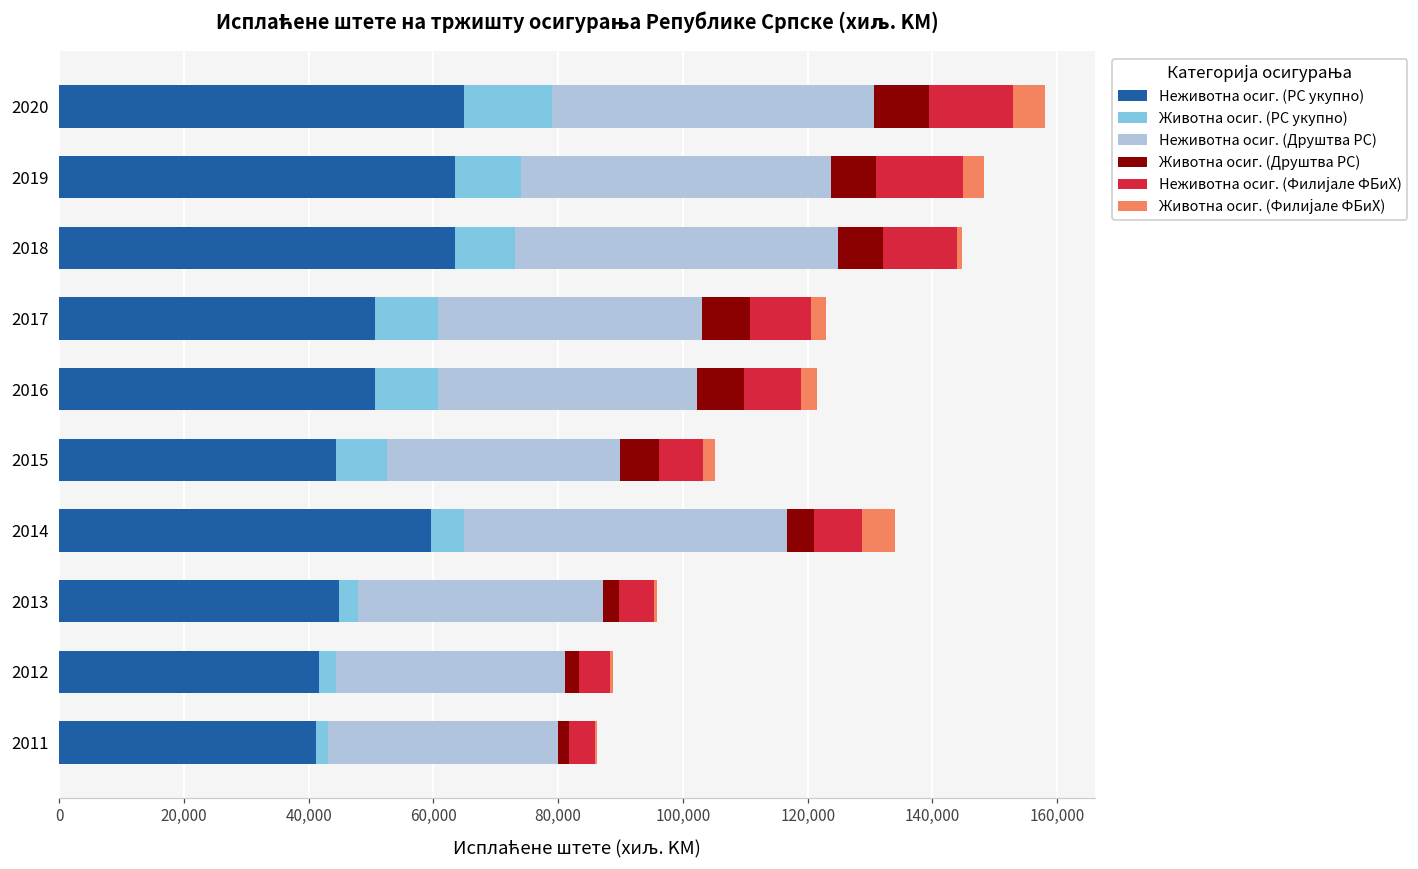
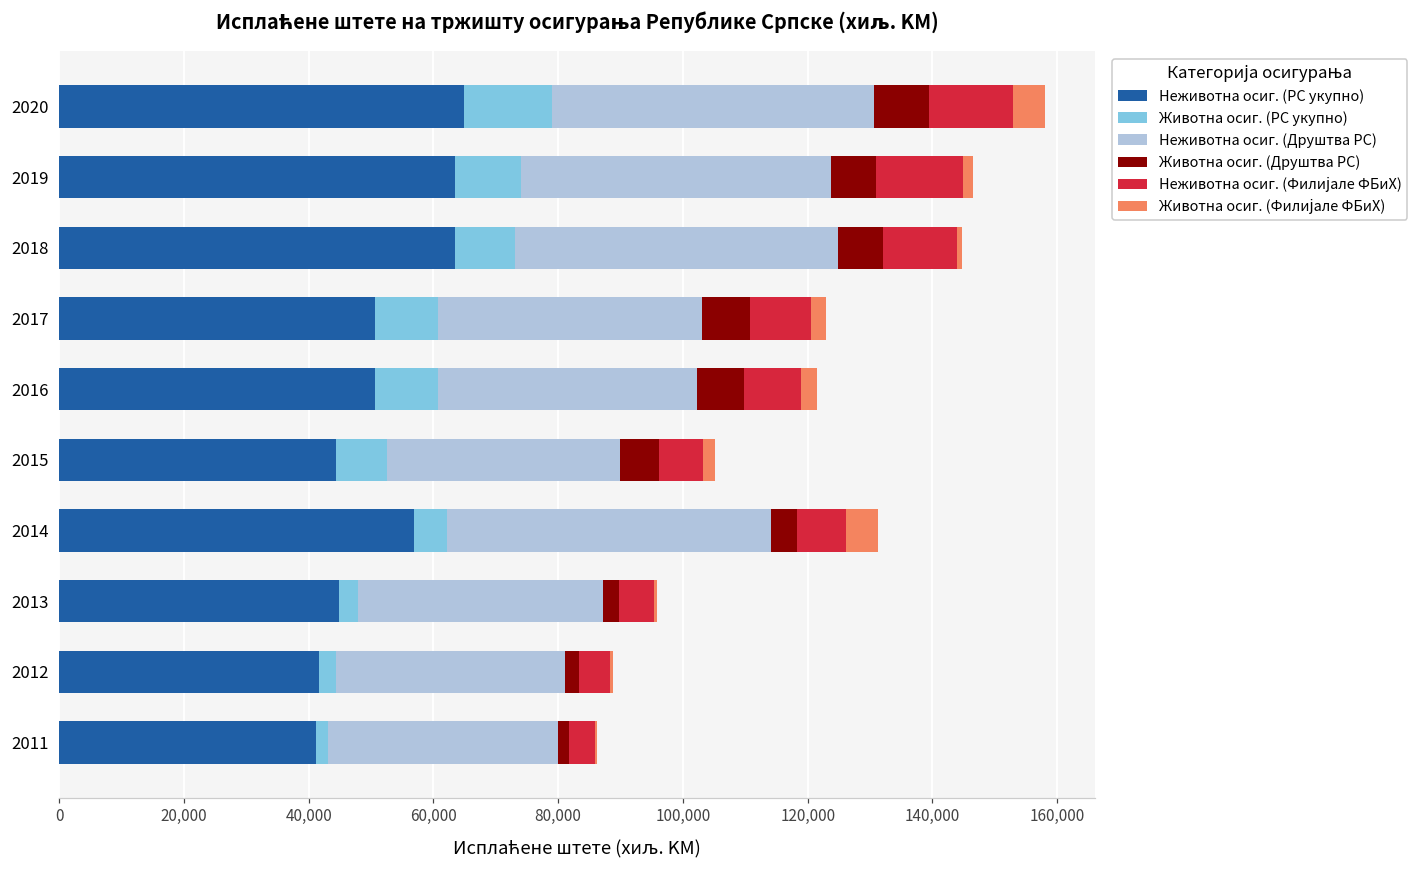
Животна осиг. (Филијале ФБиХ), 2019: 3,000 -> 2,000
Неживотна осиг. (РС укупно), 2014: 60,000 -> 57,000
